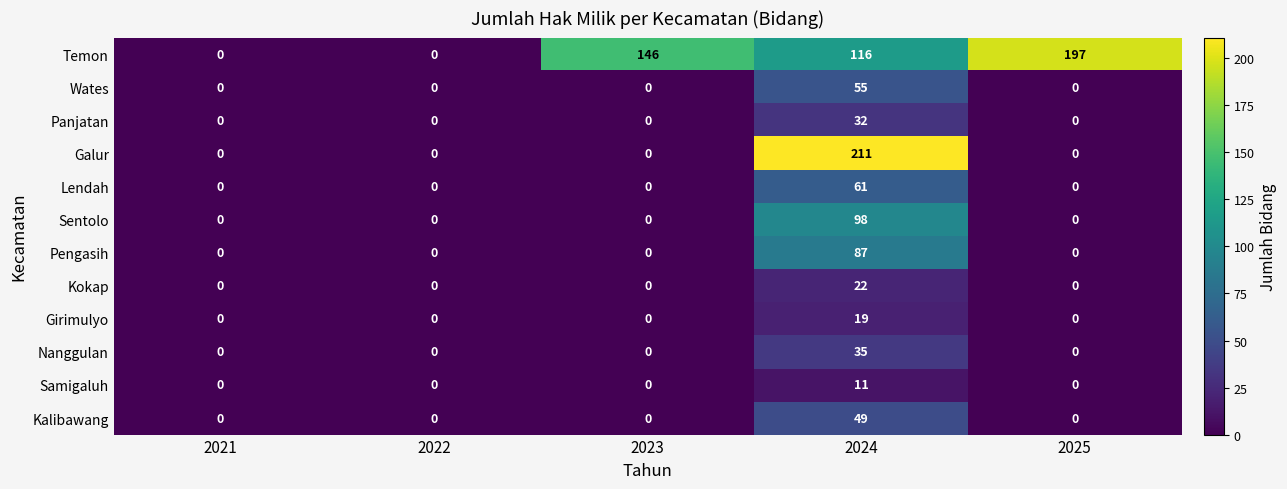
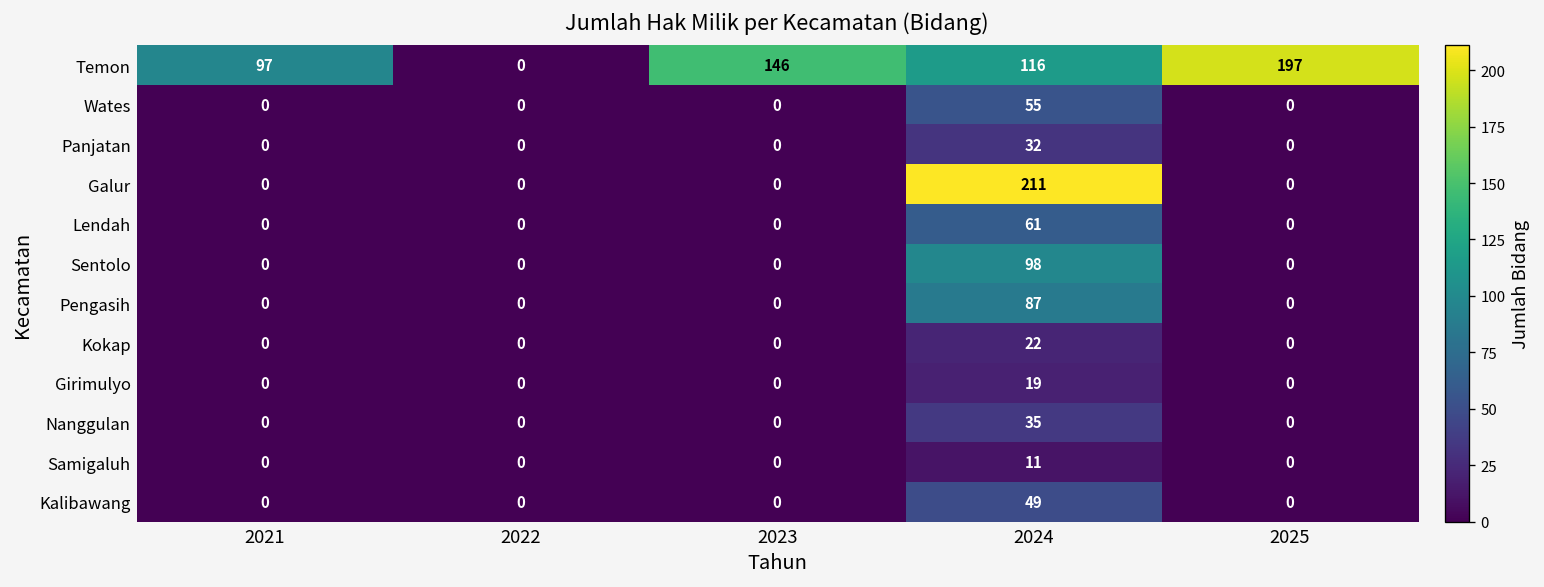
Temon, 2021: 0 -> 97
